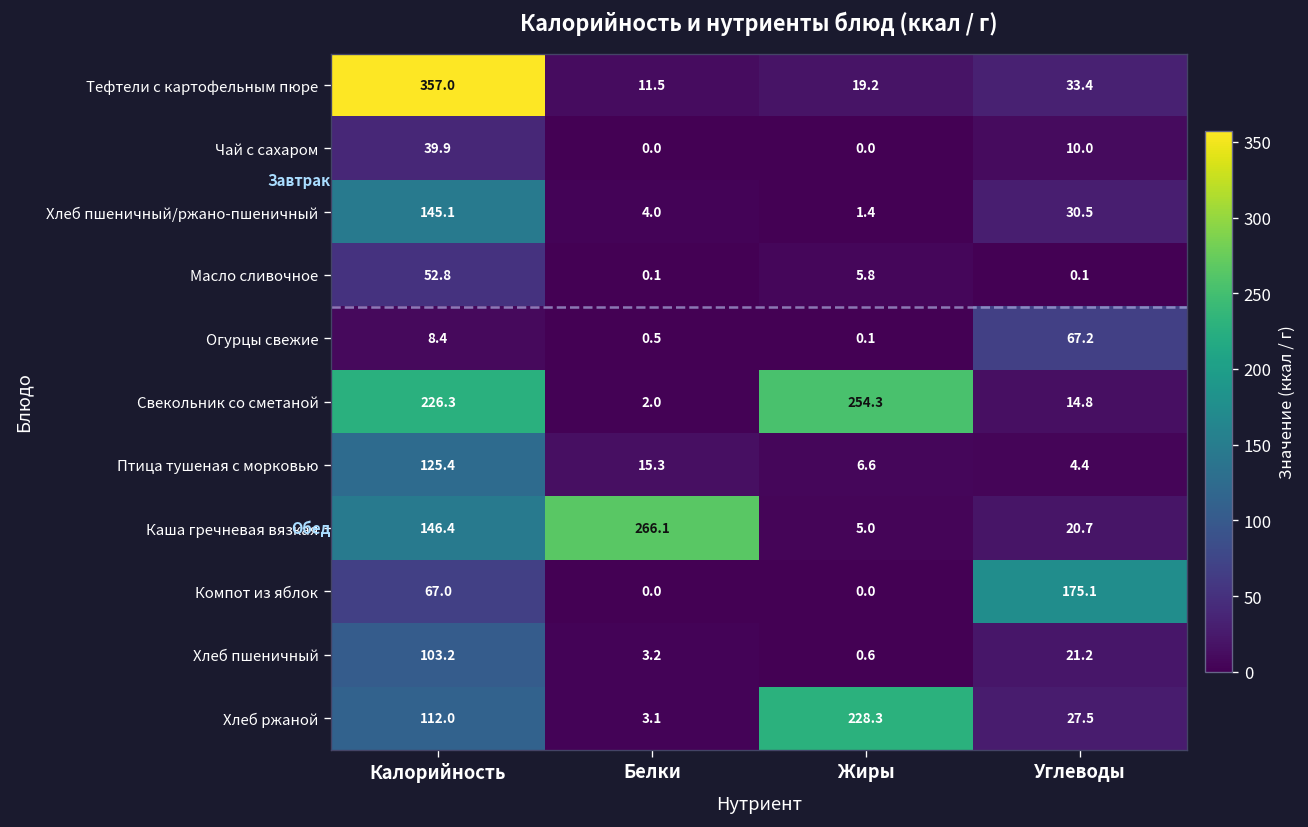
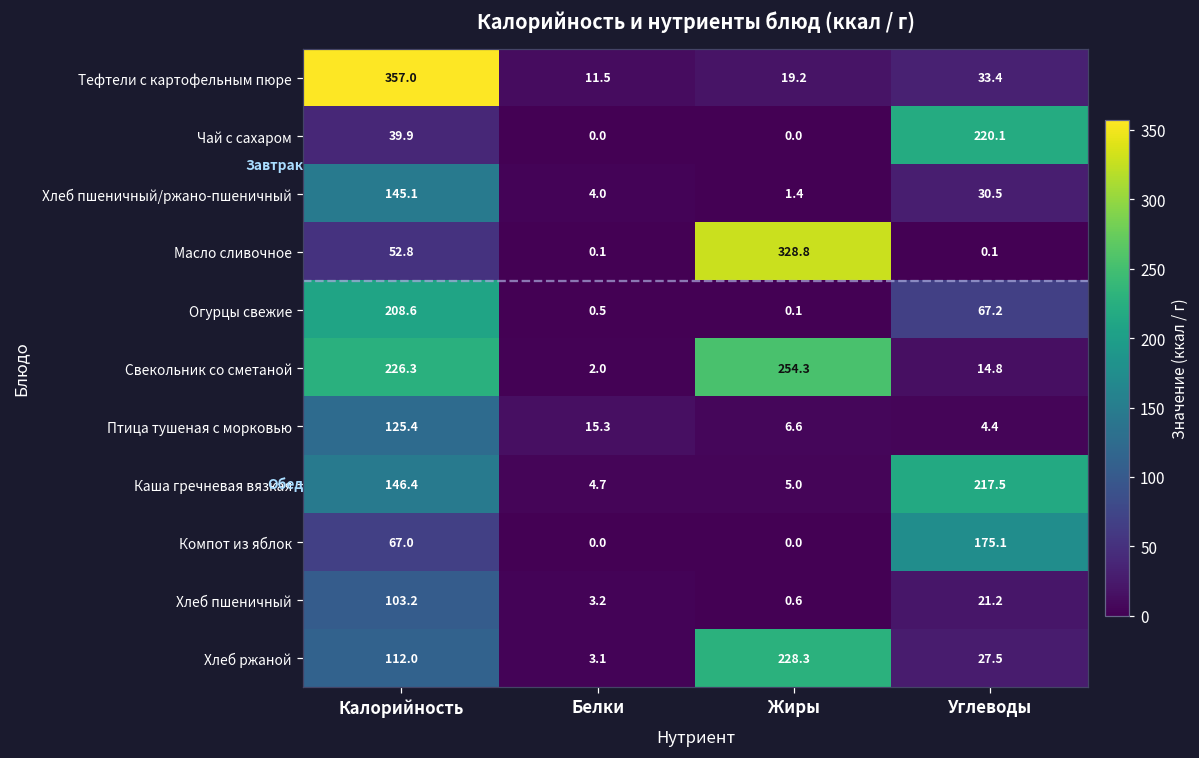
Чай с сахаром, Углеводы: 10.0 -> 220.1
Масло сливочное, Жиры: 5.8 -> 328.8
Огурцы свежие, Калорийность: 8.4 -> 208.6
Каша гречневая вязкая, Белки: 266.1 -> 4.7
Каша гречневая вязкая, Углеводы: 20.7 -> 217.5
